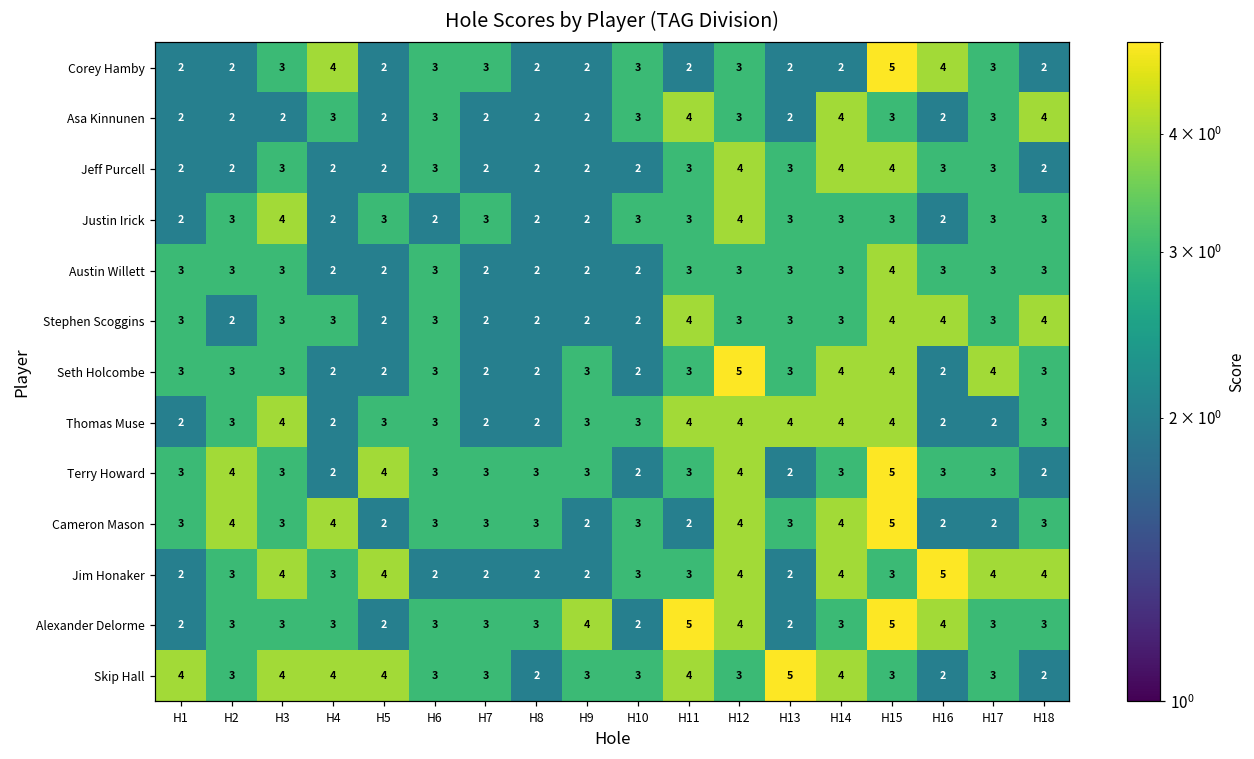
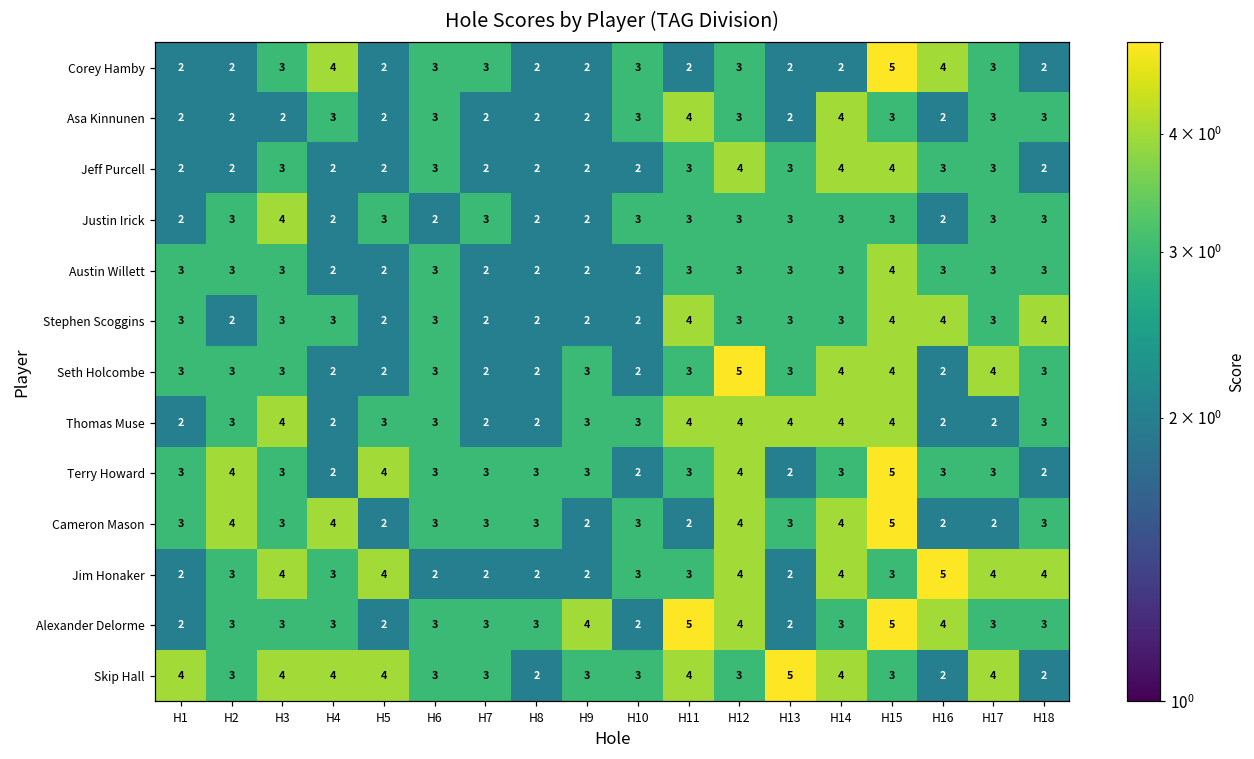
Asa Kinnunen, H18: 4 -> 3
Justin Irick, H12: 4 -> 3
Skip Hall, H17: 3 -> 4
